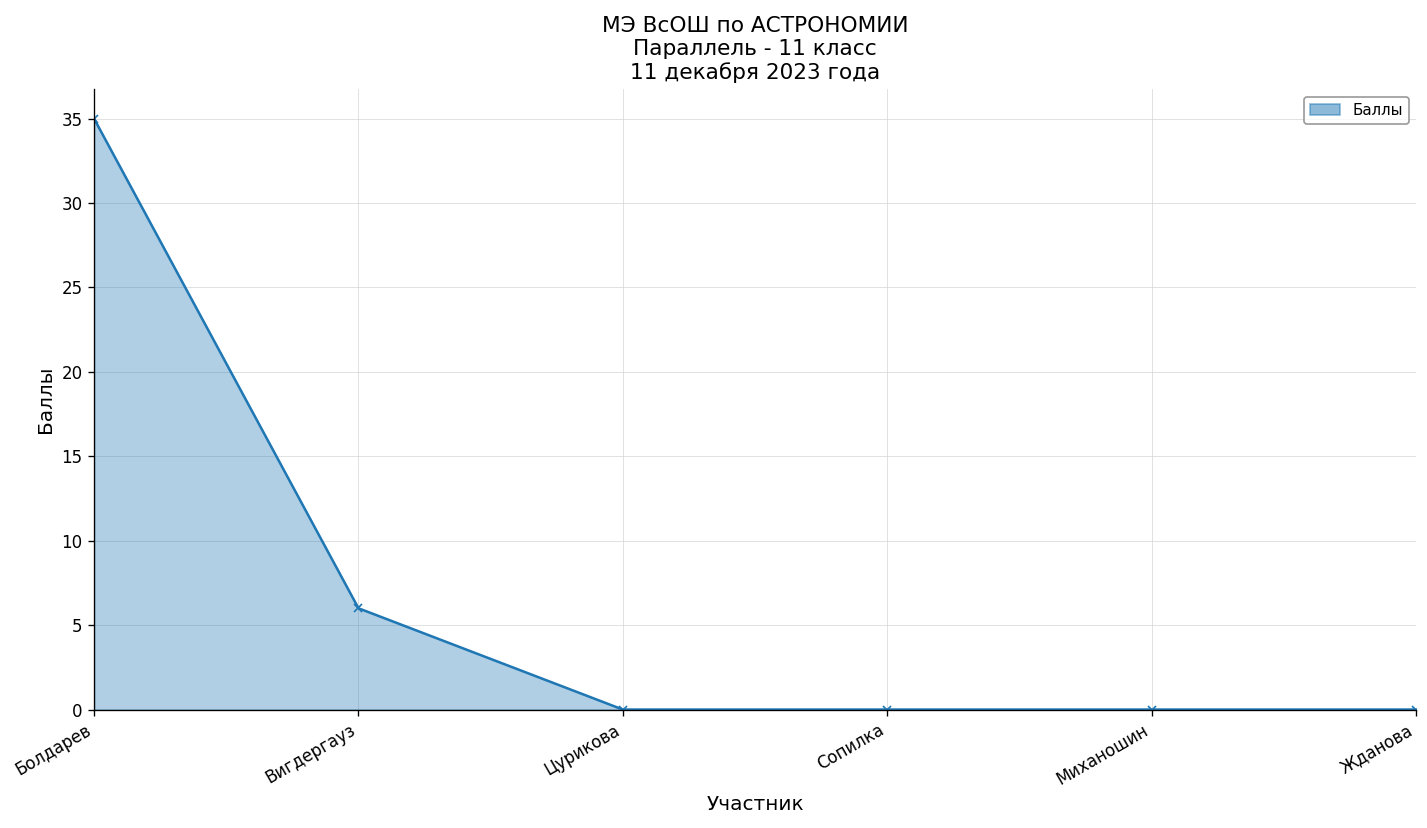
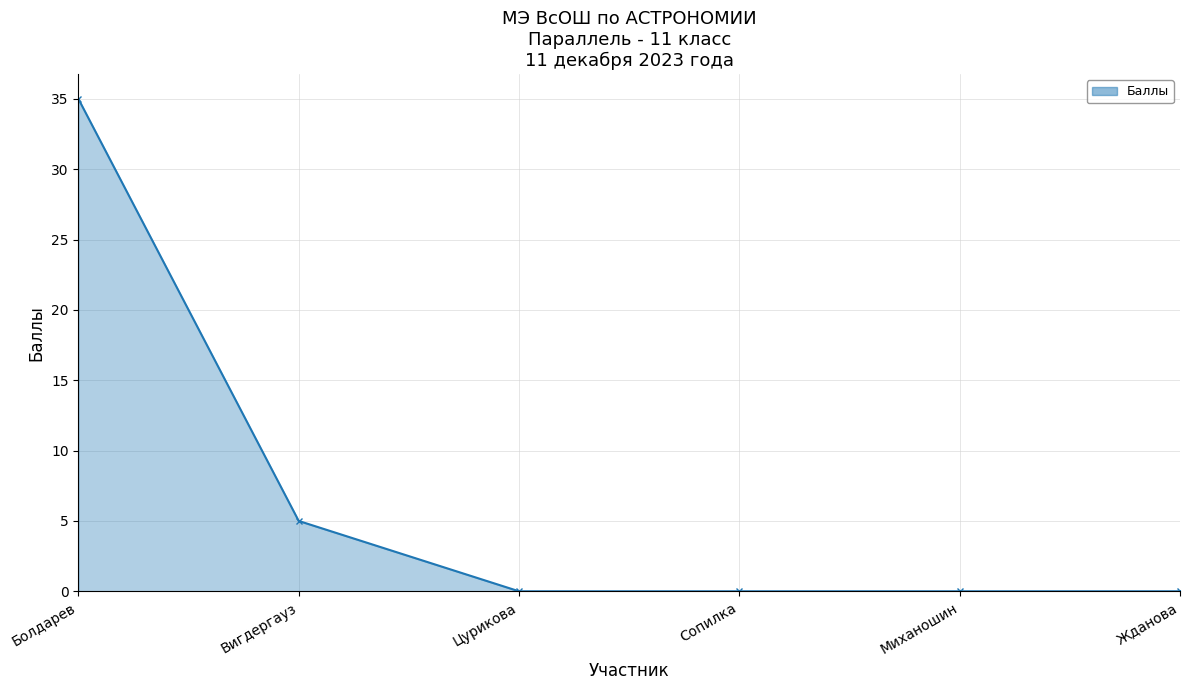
Вигдергауз: 6 -> 5
